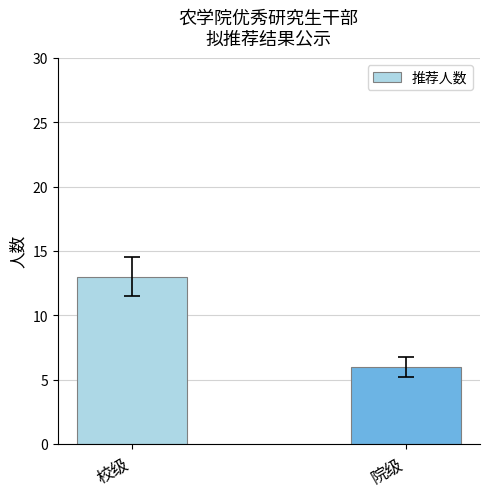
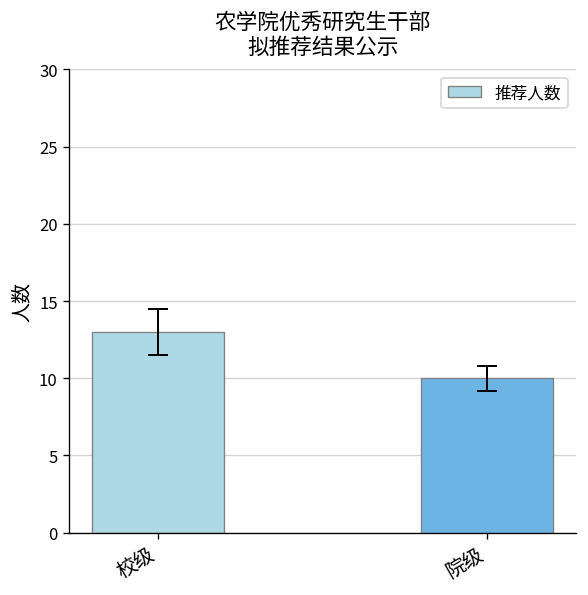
推荐人数, 院级: 6 -> 10
